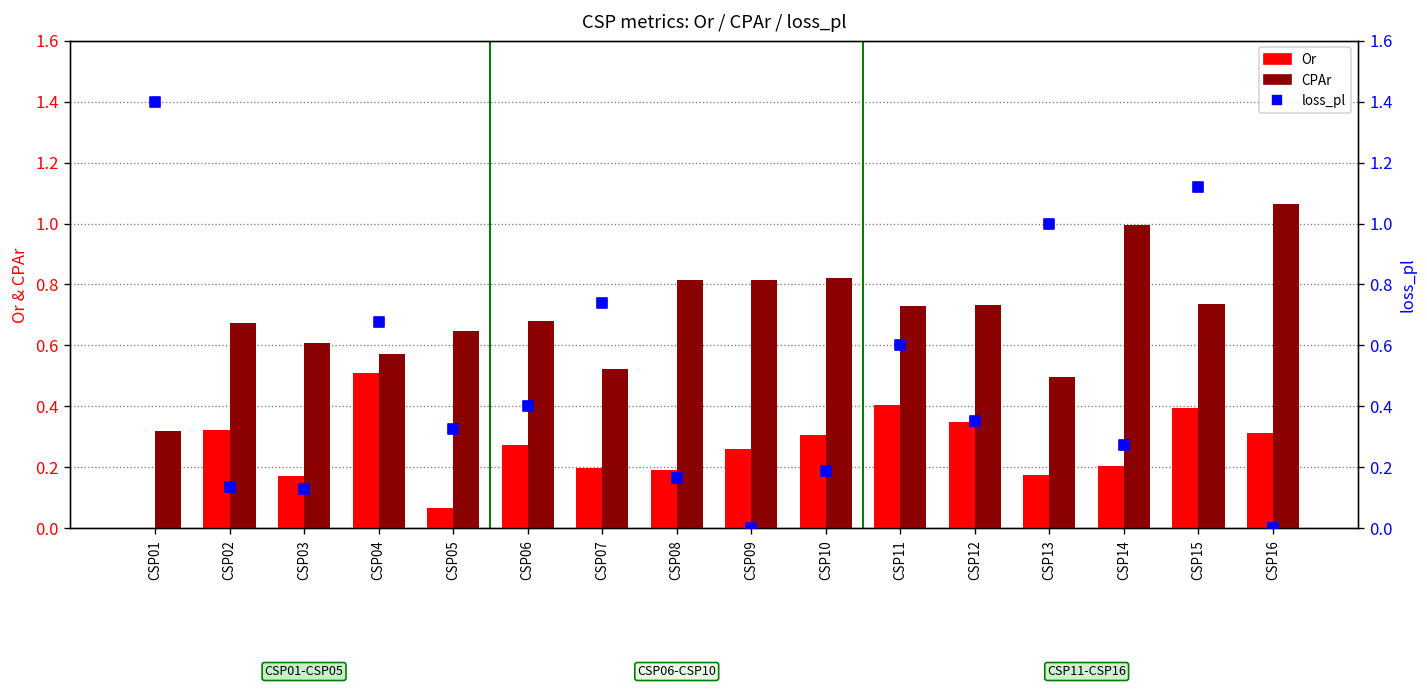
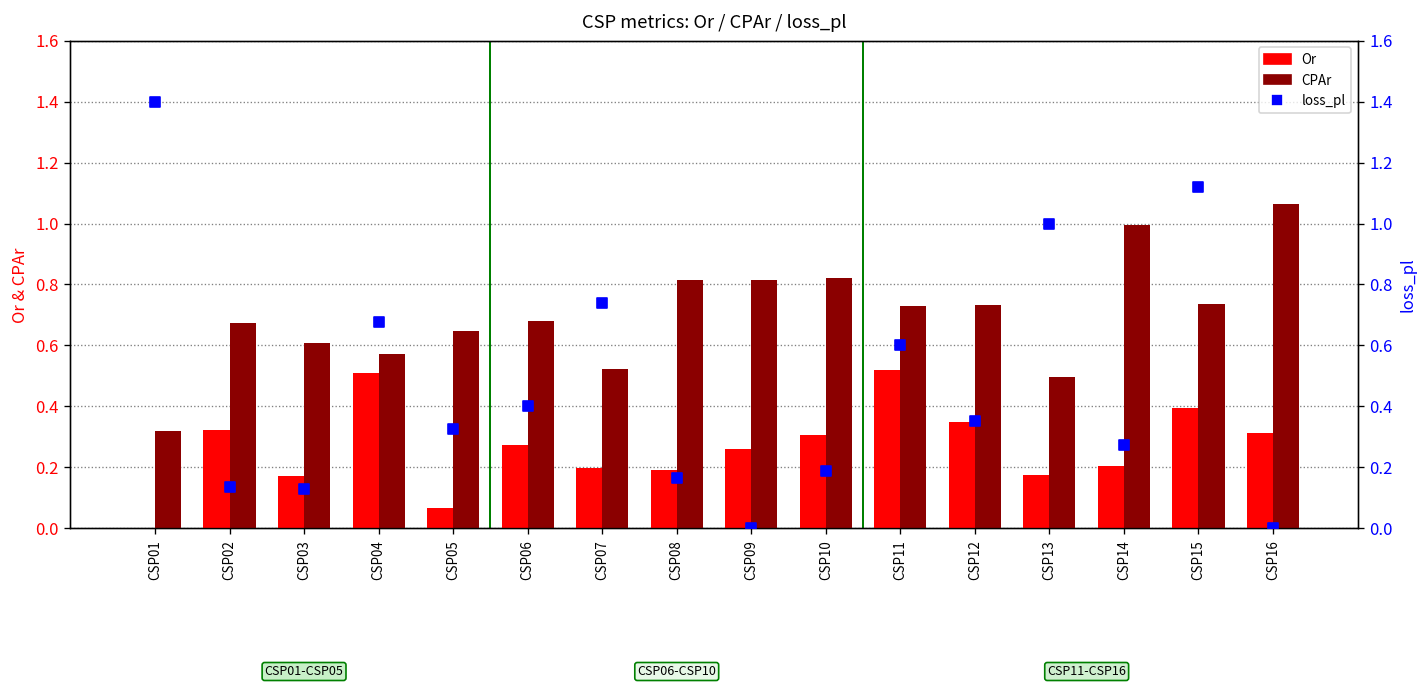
Or, CSP11: 0.40 -> 0.52
